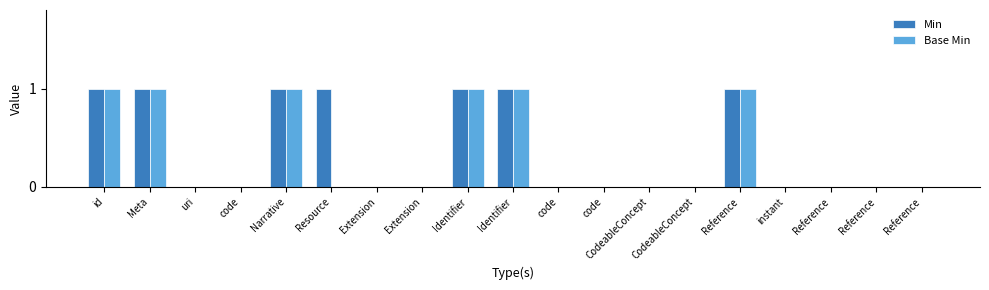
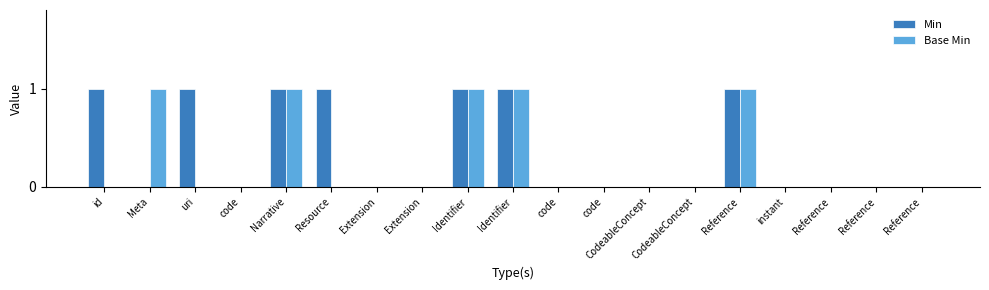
Base Min, id: 1 -> 0
Min, Meta: 1 -> 0
Min, uri: 0 -> 1
